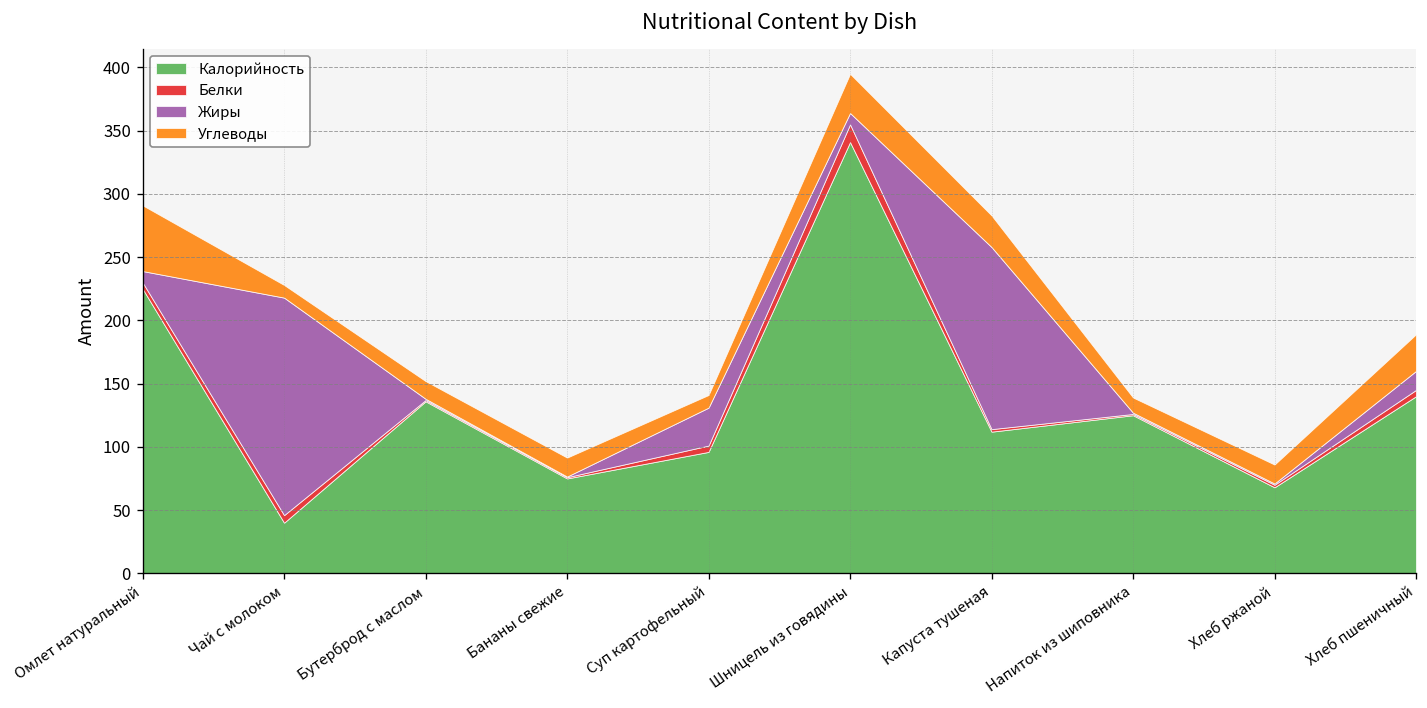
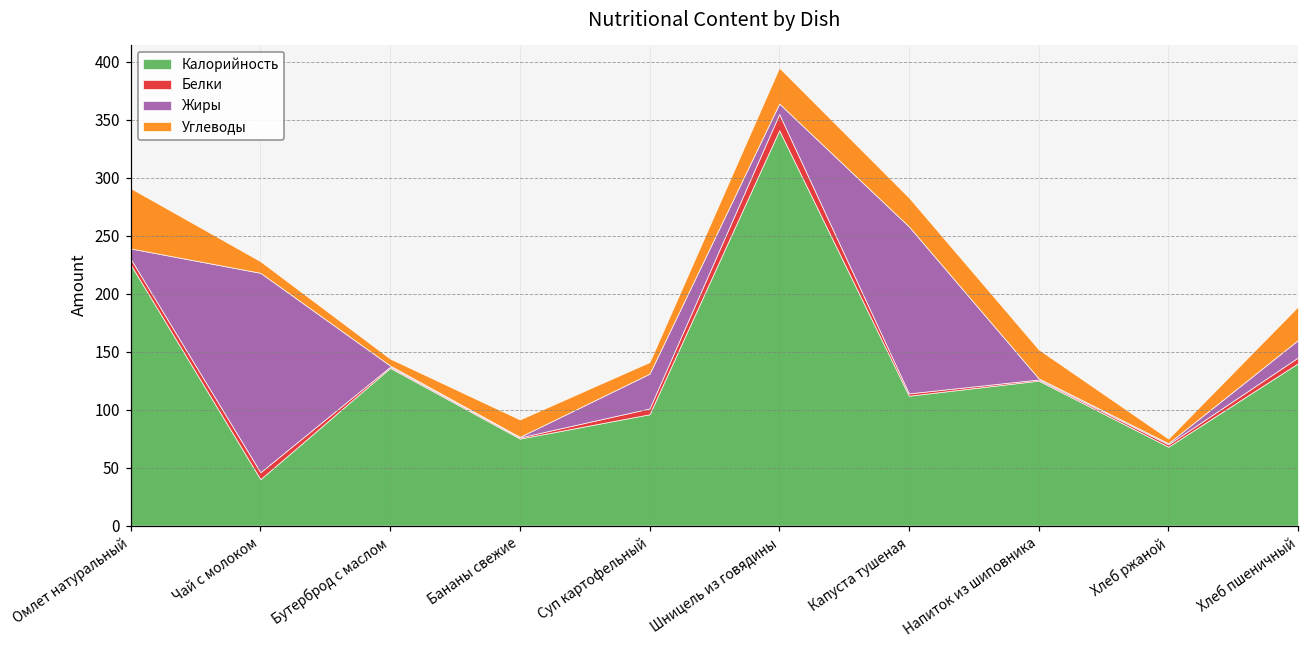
Углеводы, Бутерброд с маслом: 14 -> 6
Углеводы, Напиток из шиповника: 12 -> 25
Углеводы, Хлеб ржаной: 15 -> 4
